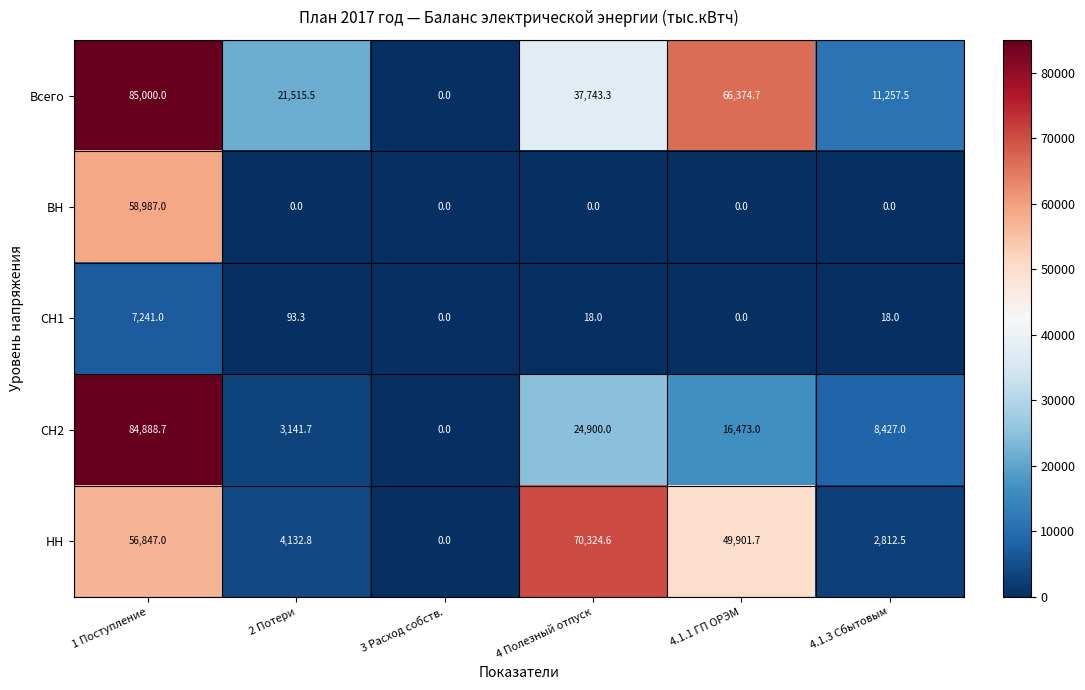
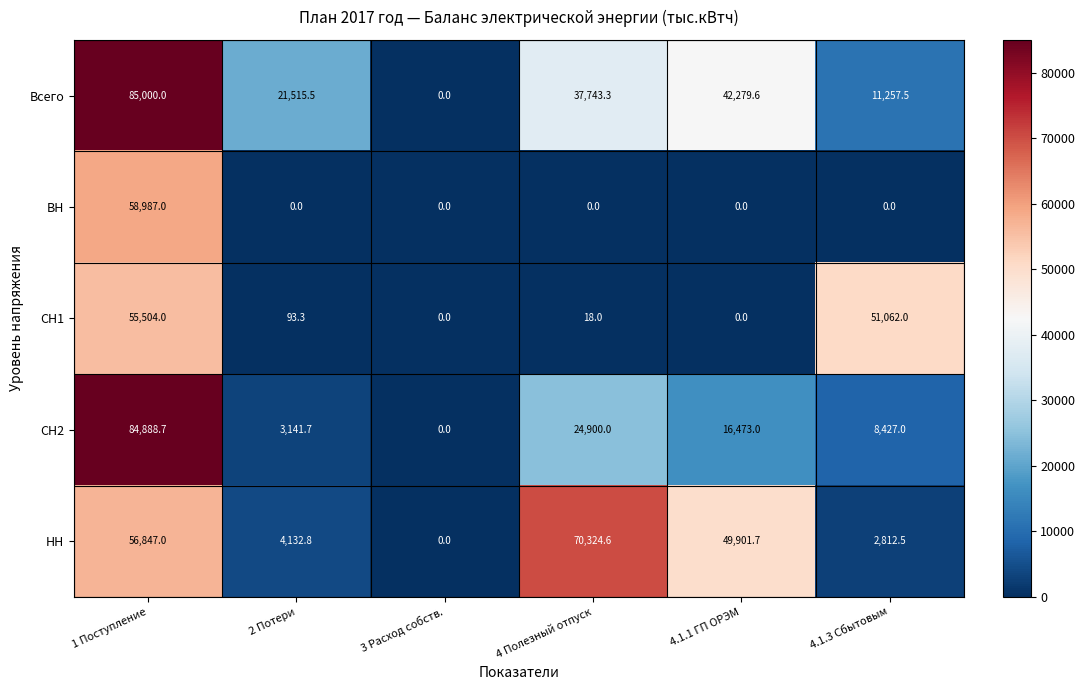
Всего, 4.1.1 ГП ОРЭМ: 66,374.7 -> 42,279.6
СН1, 1 Поступление: 7,241.0 -> 55,504.0
СН1, 4.1.3 Сбытовым: 18.0 -> 51,062.0
